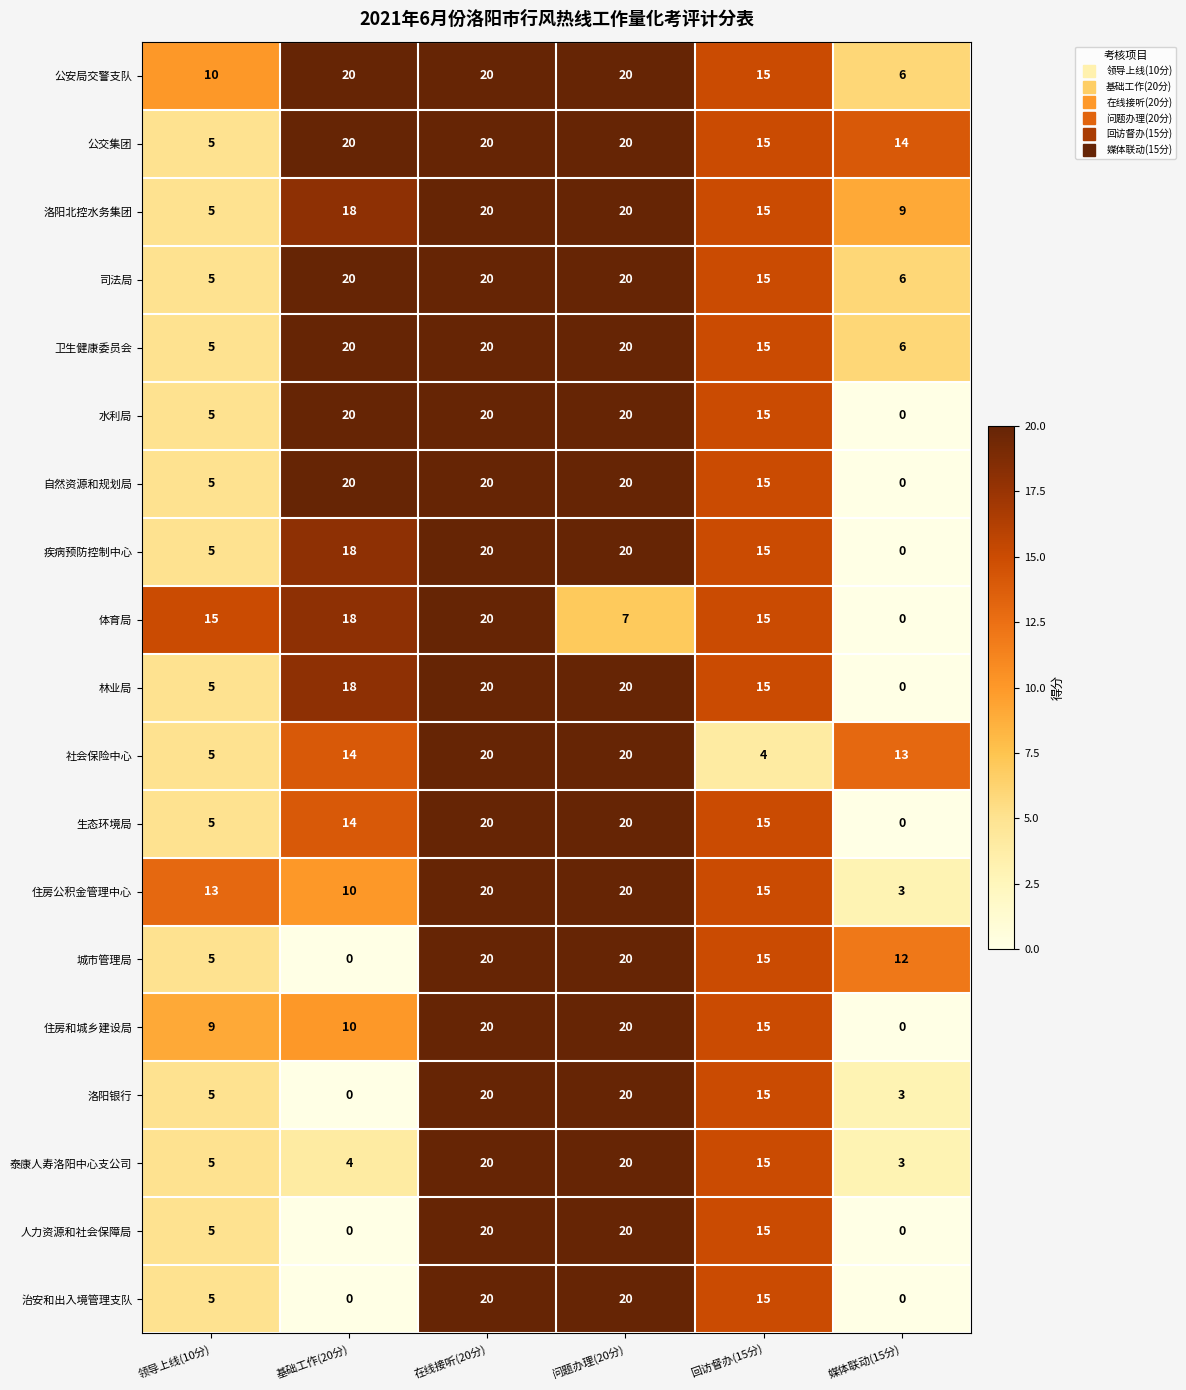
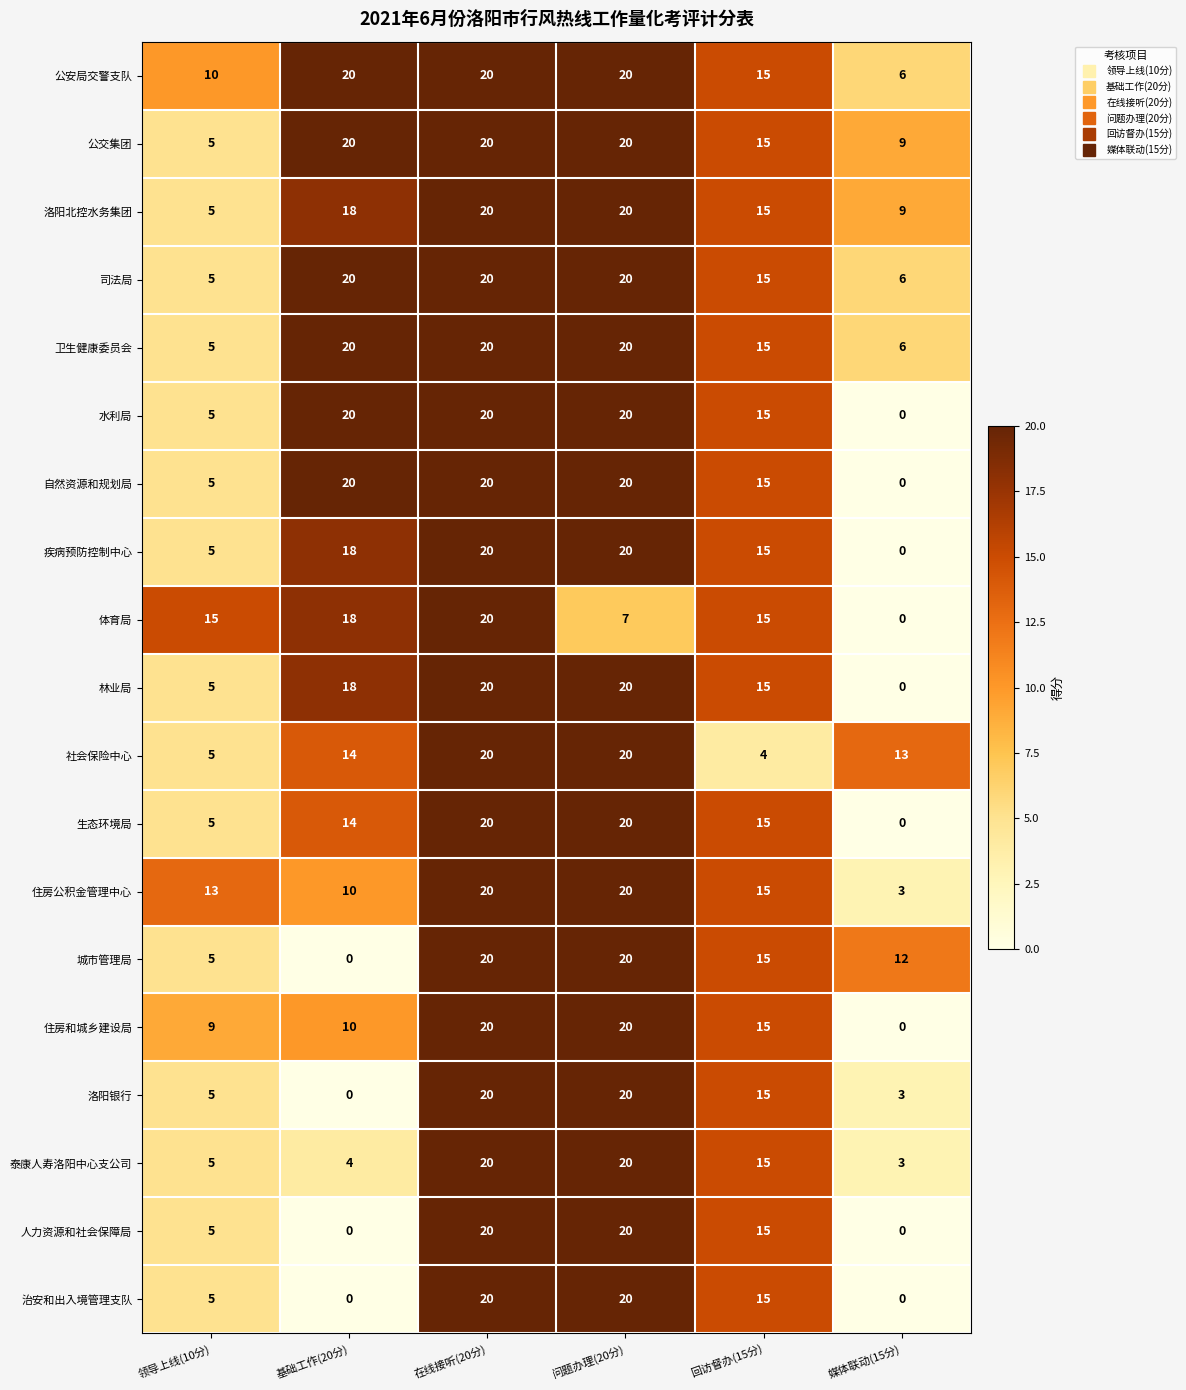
公交集团, 媒体联动(15分): 14 -> 9
